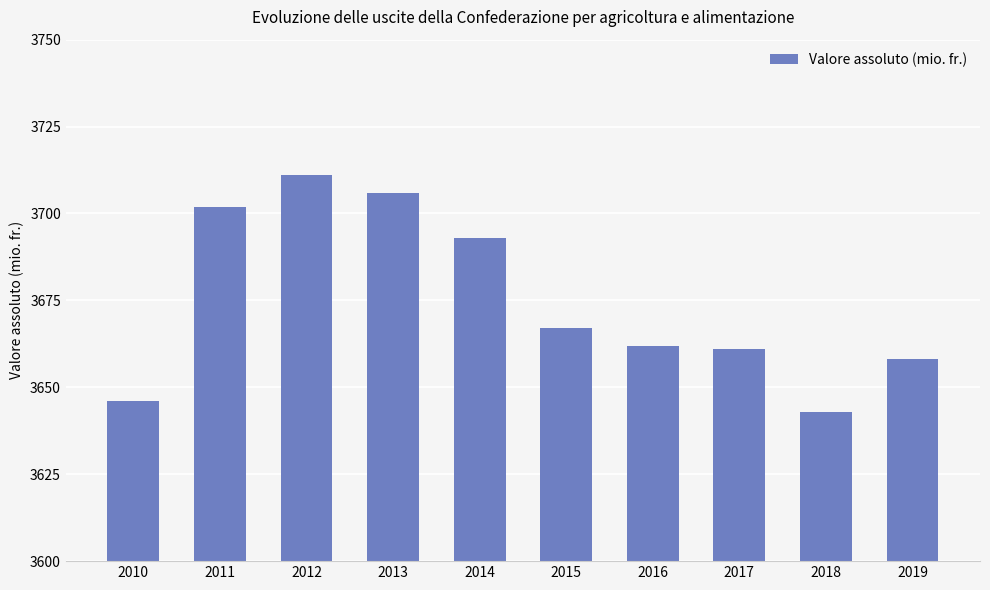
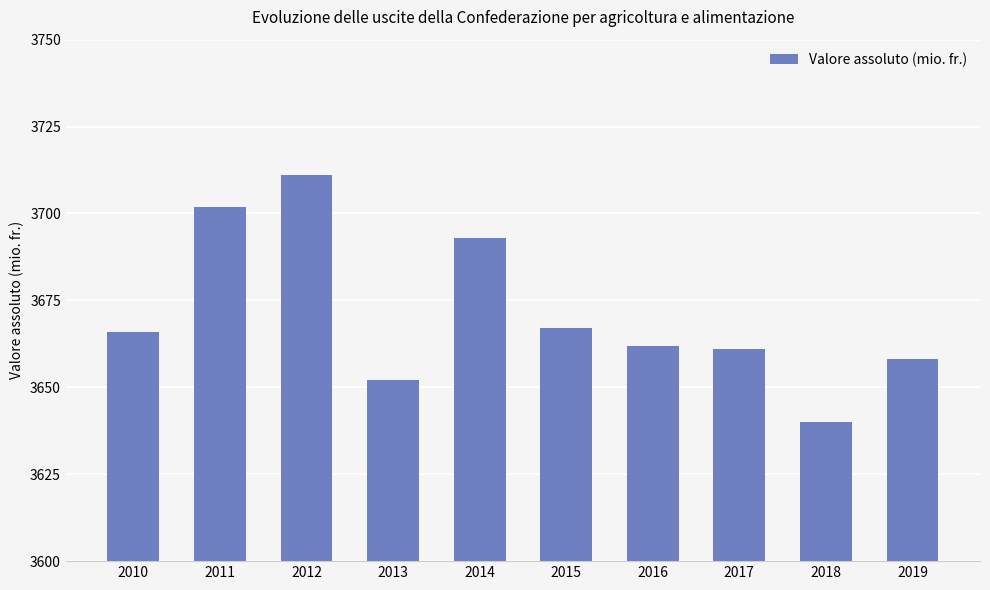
2010: 3646 -> 3666
2013: 3706 -> 3652
2018: 3643 -> 3640
